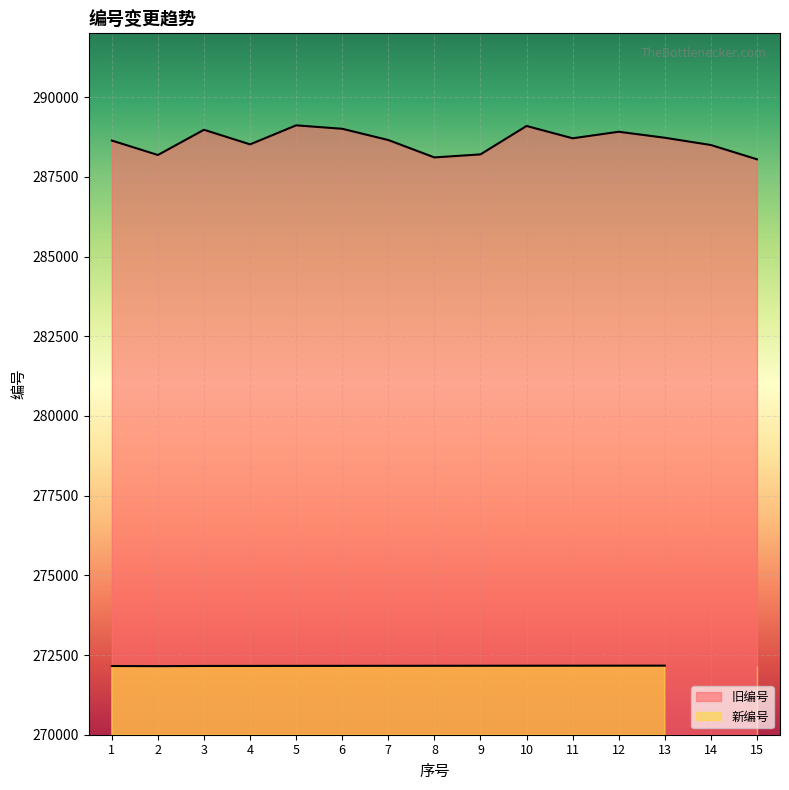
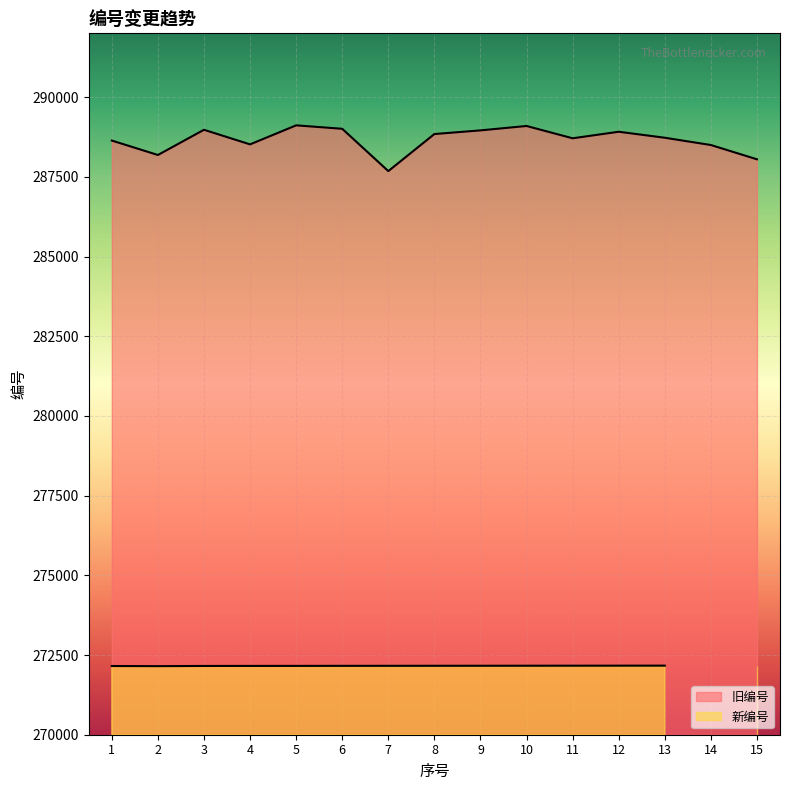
旧编号, 7: 288700 -> 287700
旧编号, 8: 288100 -> 288800
旧编号, 9: 288200 -> 289000
